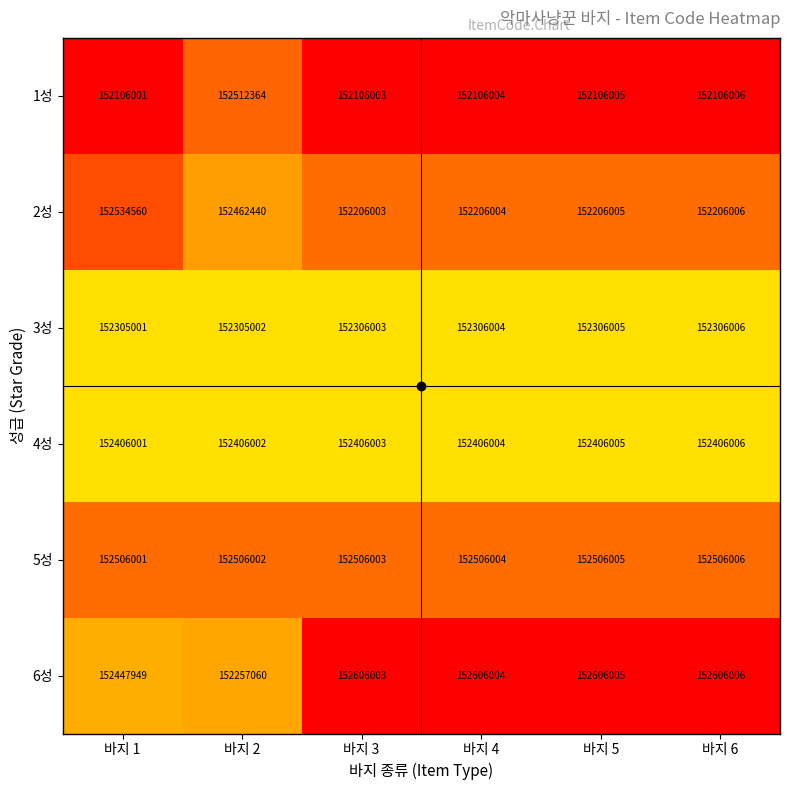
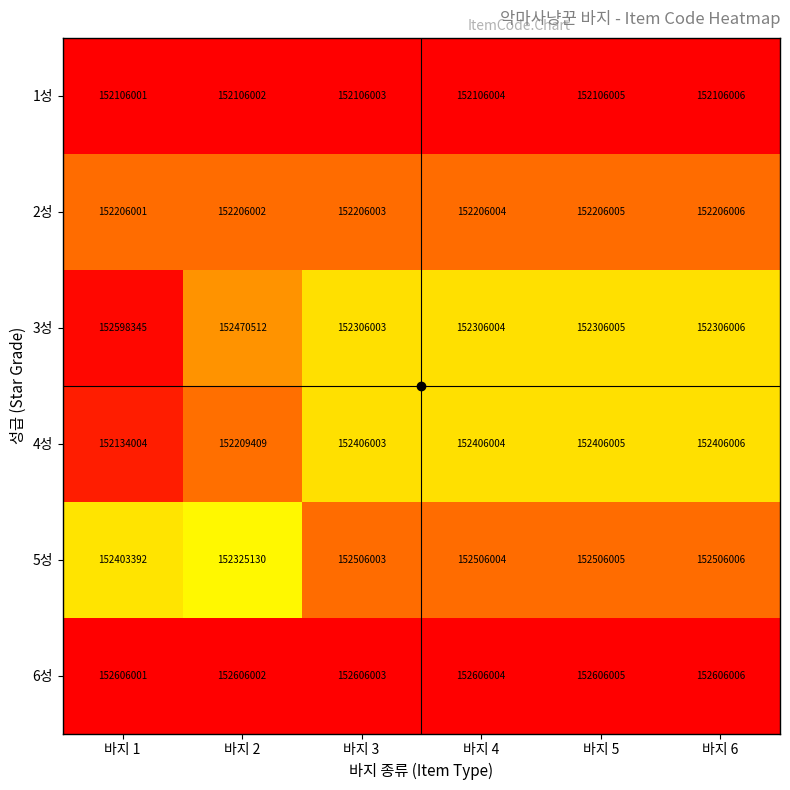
1성, 바지 2: 152512364 -> 152106002
2성, 바지 1: 152534560 -> 152206001
2성, 바지 2: 152462440 -> 152206002
3성, 바지 1: 152305001 -> 152598345
3성, 바지 2: 152305002 -> 152470512
4성, 바지 1: 152406001 -> 152134004
4성, 바지 2: 152406002 -> 152209409
5성, 바지 1: 152506001 -> 152403392
5성, 바지 2: 152506002 -> 152325130
6성, 바지 1: 152447949 -> 152606001
6성, 바지 2: 152257060 -> 152606002
